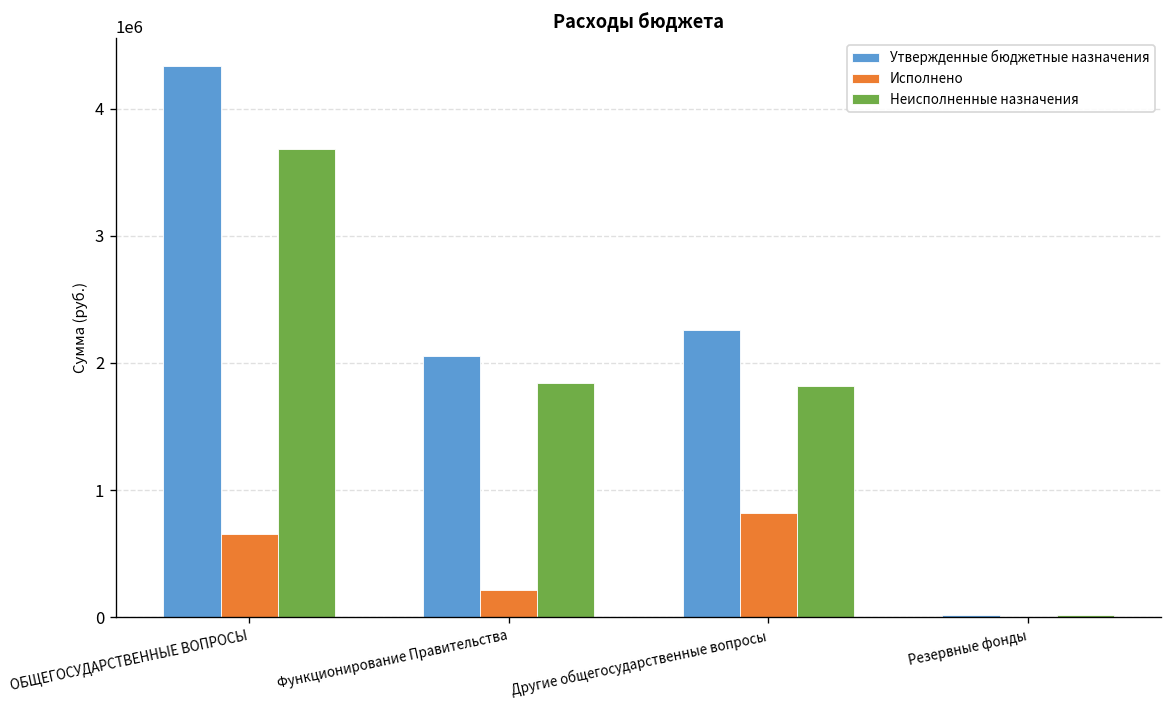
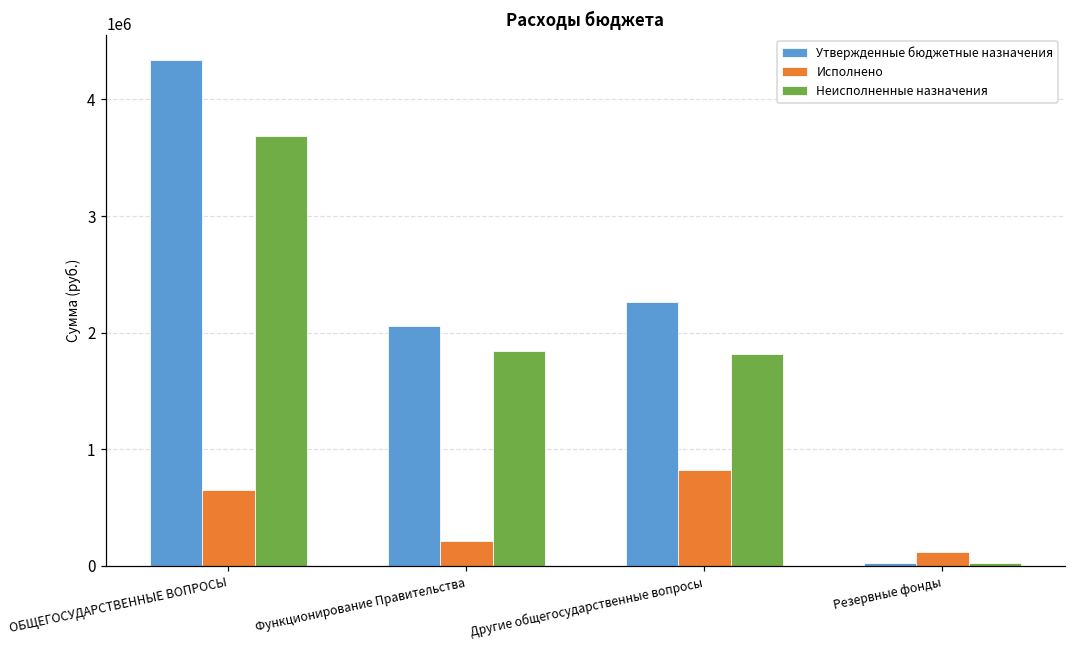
Исполнено, Резервные фонды: 0 -> 120000
